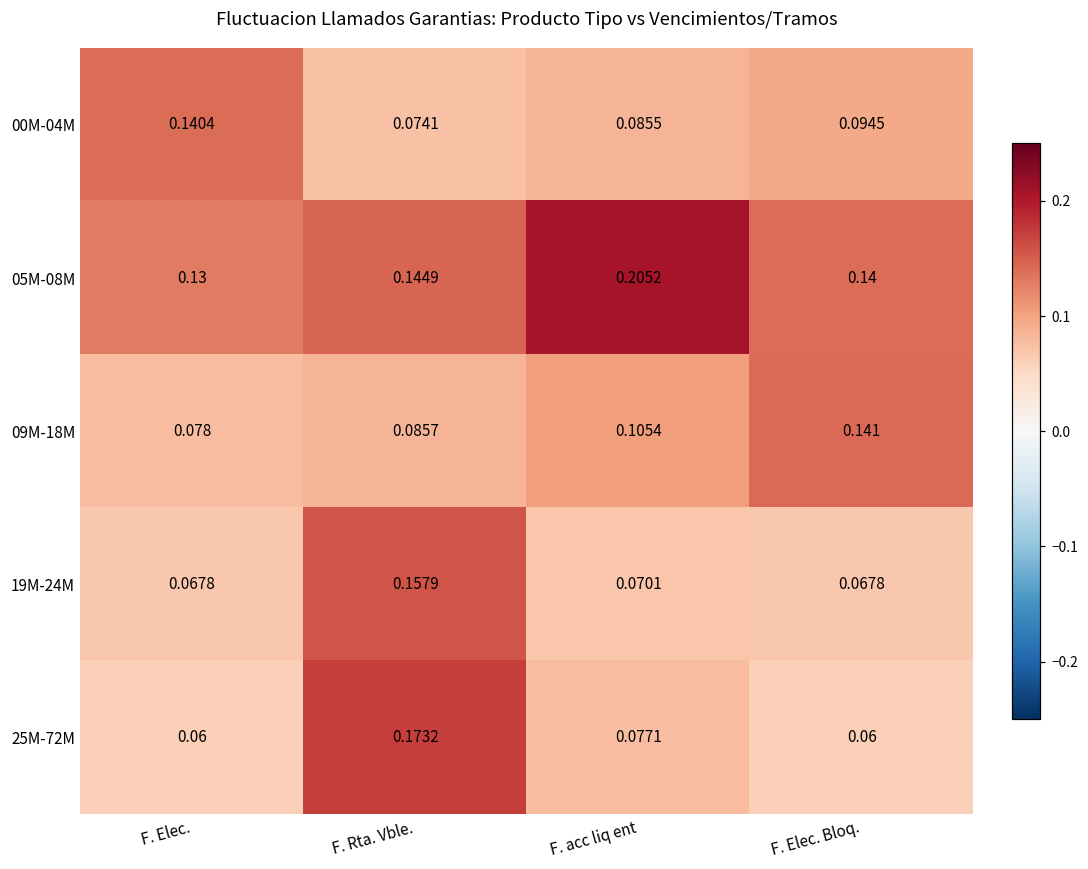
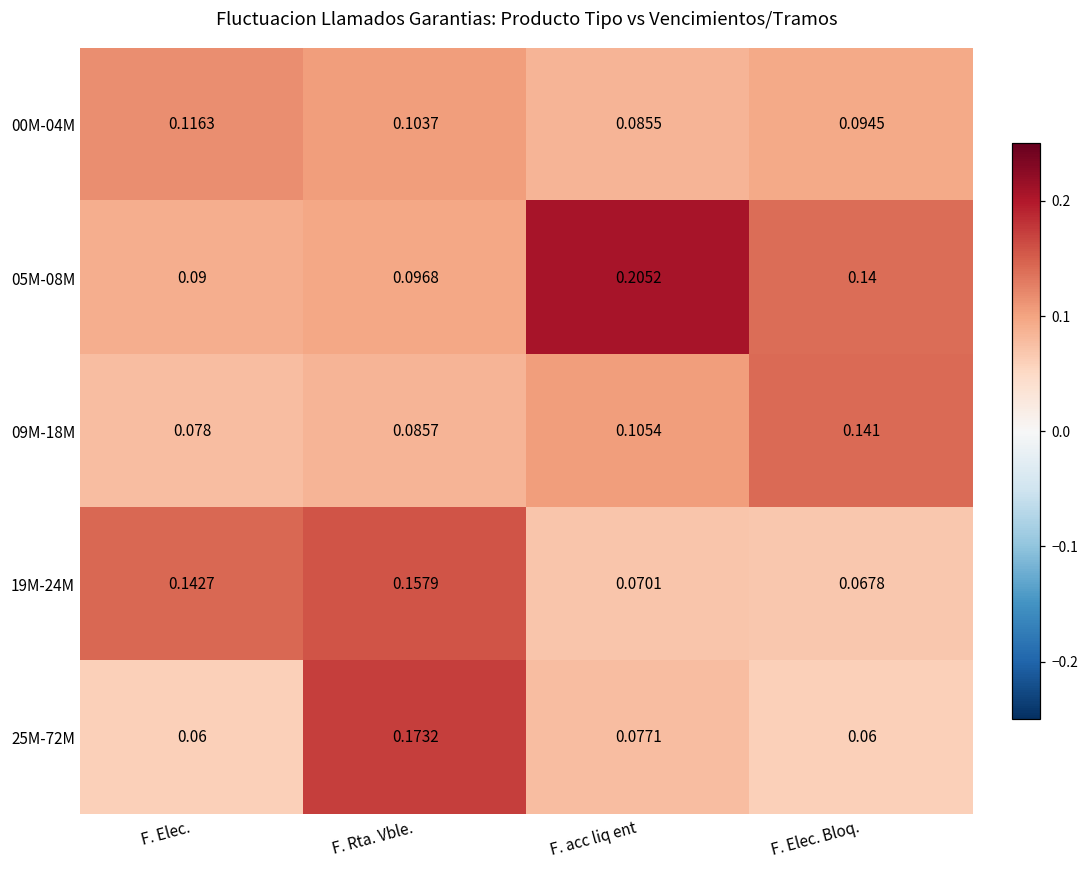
00M-04M, F. Elec.: 0.1404 -> 0.1163
00M-04M, F. Rta. Vble.: 0.0741 -> 0.1037
05M-08M, F. Elec.: 0.13 -> 0.09
05M-08M, F. Rta. Vble.: 0.1449 -> 0.0968
19M-24M, F. Elec.: 0.0678 -> 0.1427
